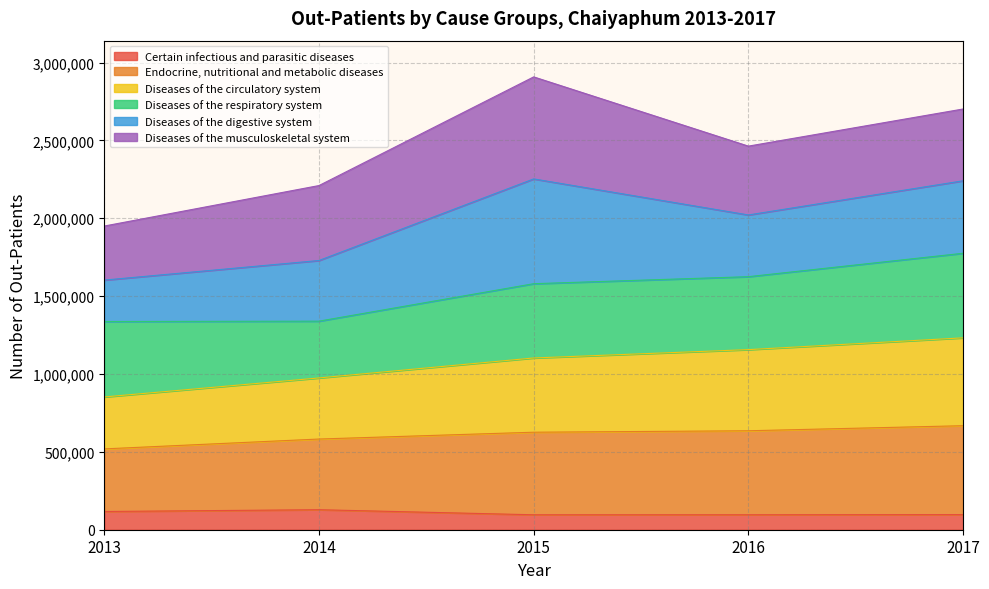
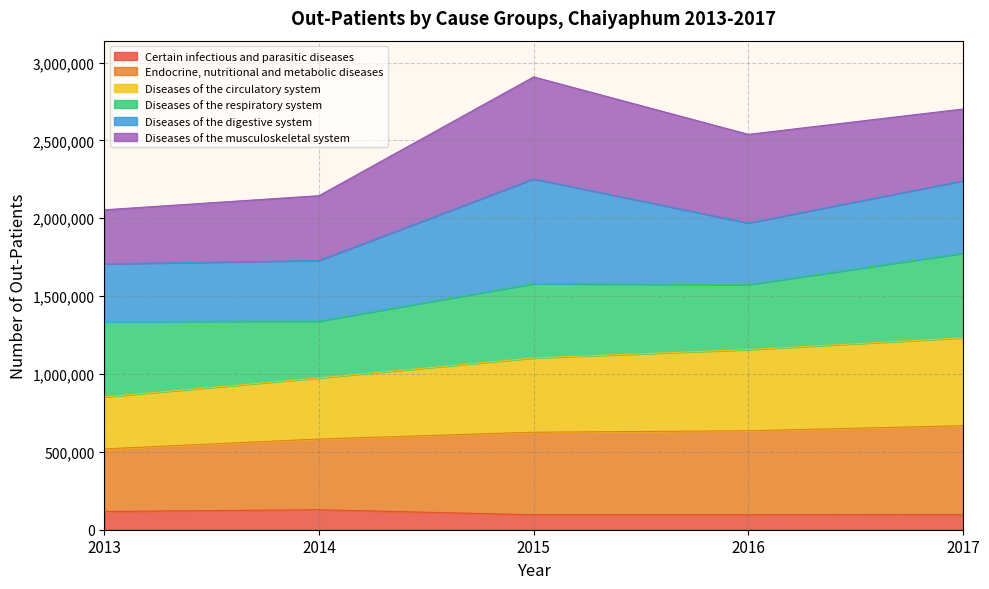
Diseases of the digestive system, 2013: 270,000 -> 370,000
Diseases of the musculoskeletal system, 2014: 480,000 -> 420,000
Diseases of the respiratory system, 2016: 470,000 -> 420,000
Diseases of the musculoskeletal system, 2016: 440,000 -> 570,000
